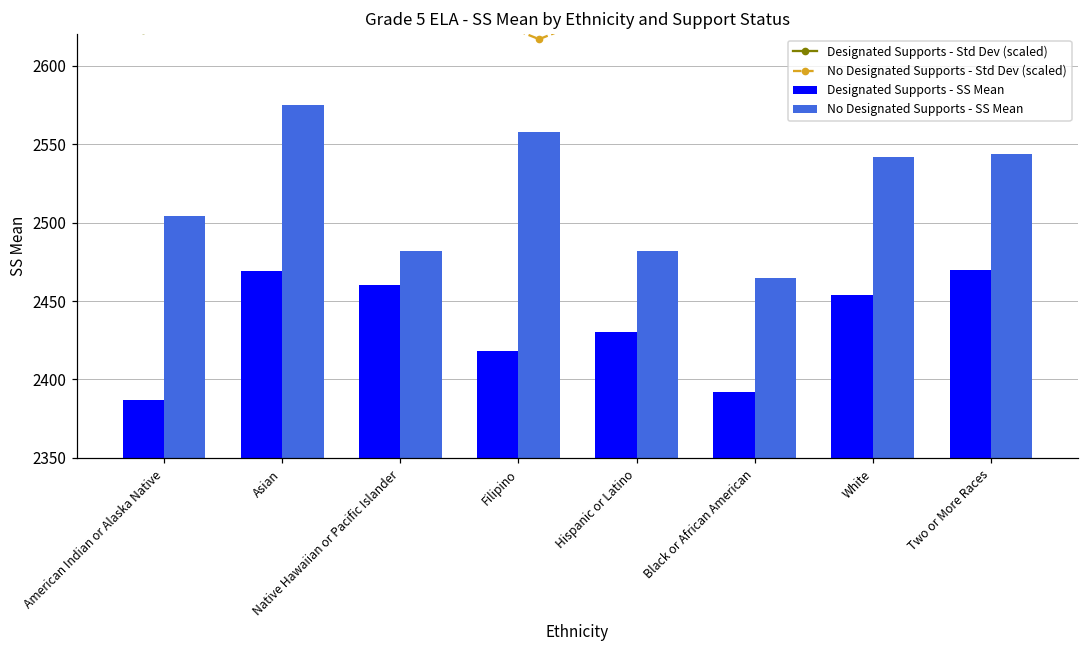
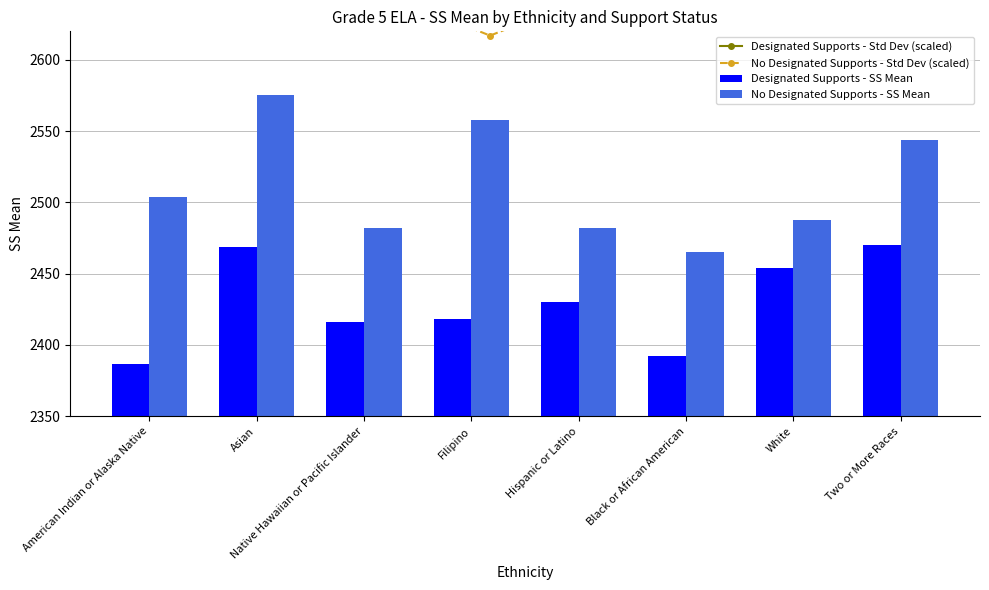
Designated Supports - SS Mean, Native Hawaiian or Pacific Islander: 2460 -> 2416
No Designated Supports - SS Mean, White: 2542 -> 2488
